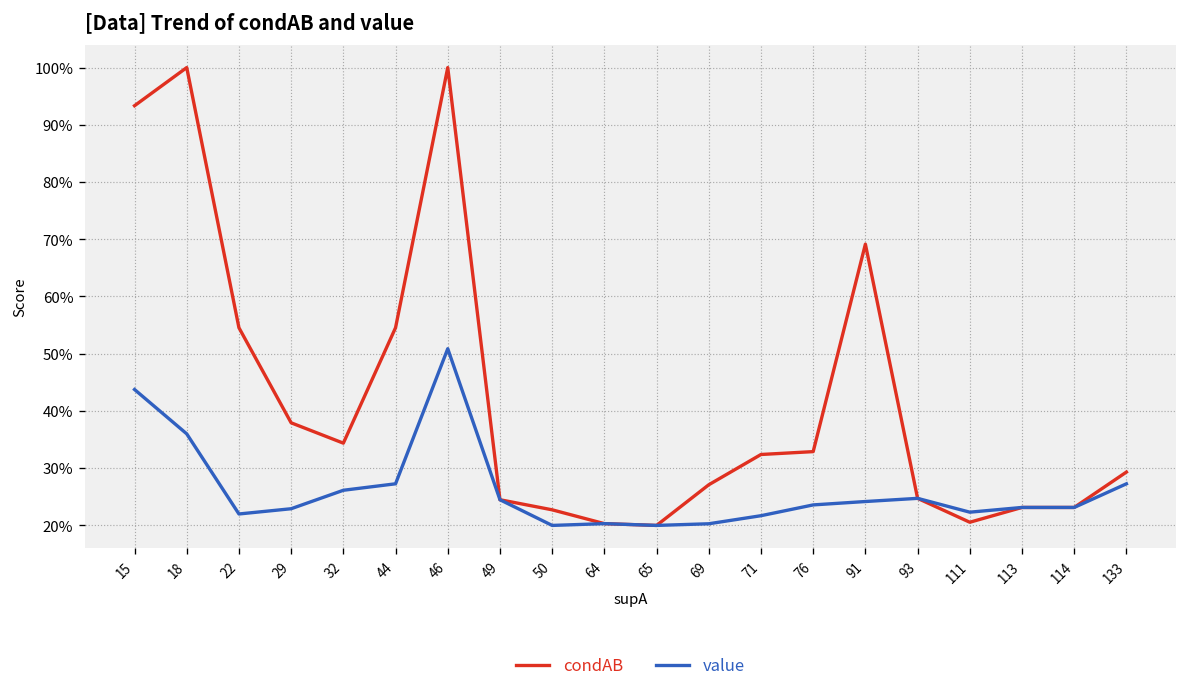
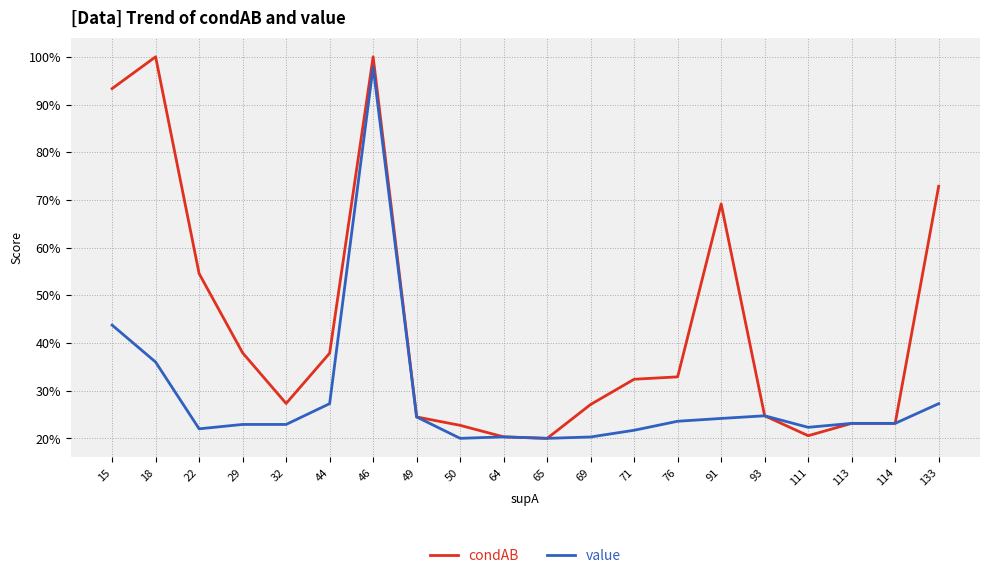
condAB, 32: 34% -> 27%
value, 32: 26% -> 23%
condAB, 44: 55% -> 38%
value, 46: 51% -> 98%
condAB, 133: 29% -> 73%
